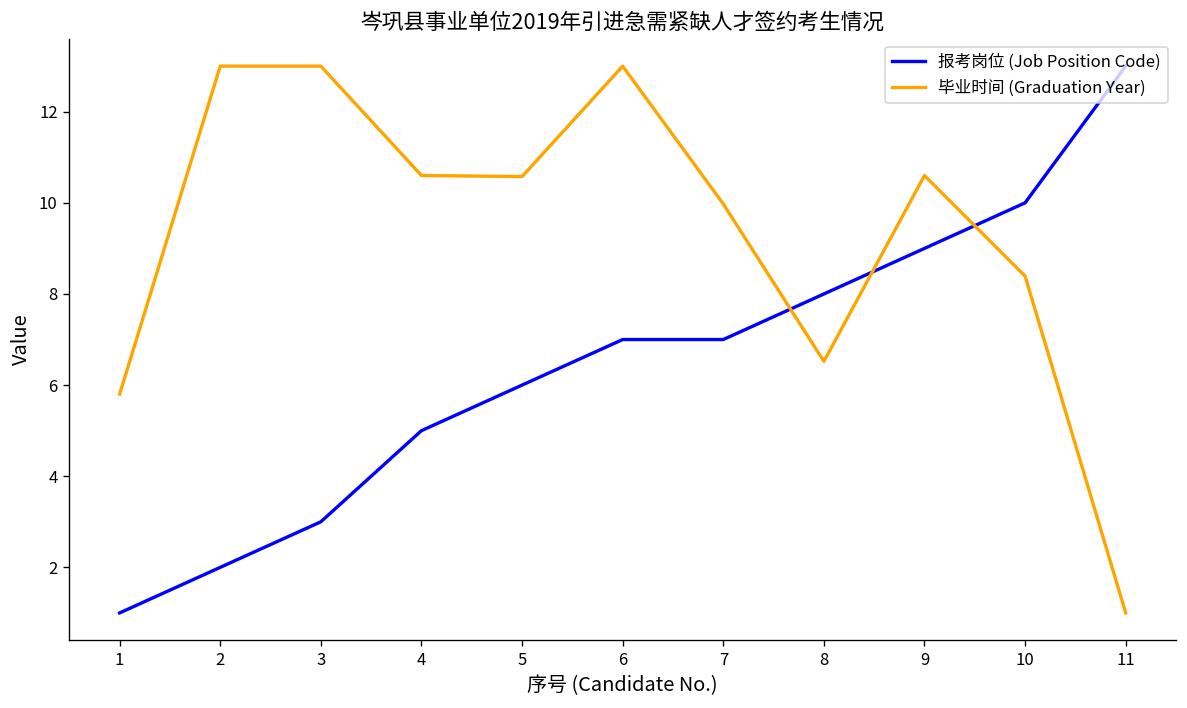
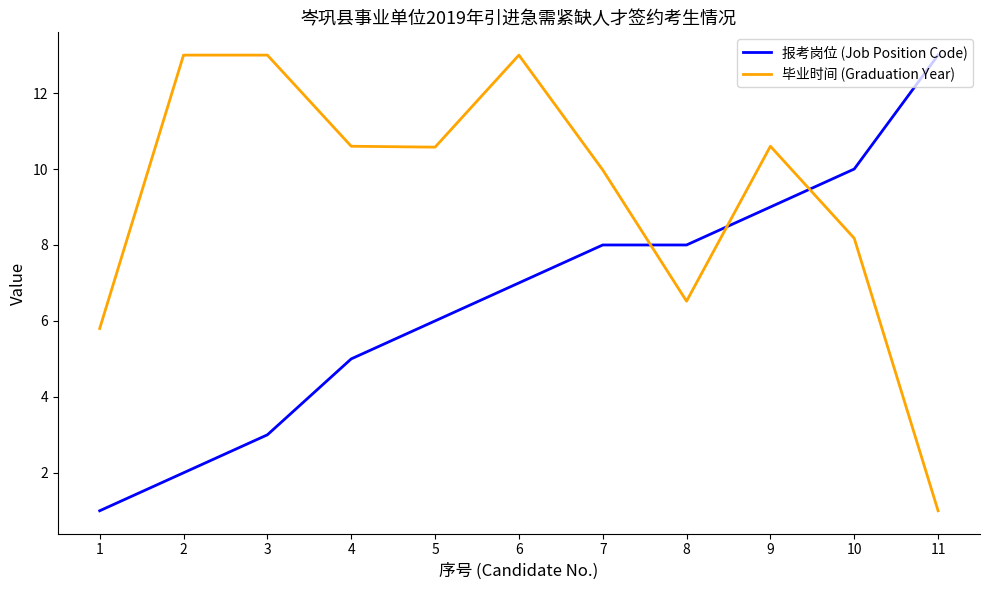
报考岗位 (Job Position Code), 7: 7.0 -> 8.0
毕业时间 (Graduation Year), 10: 8.4 -> 8.2
